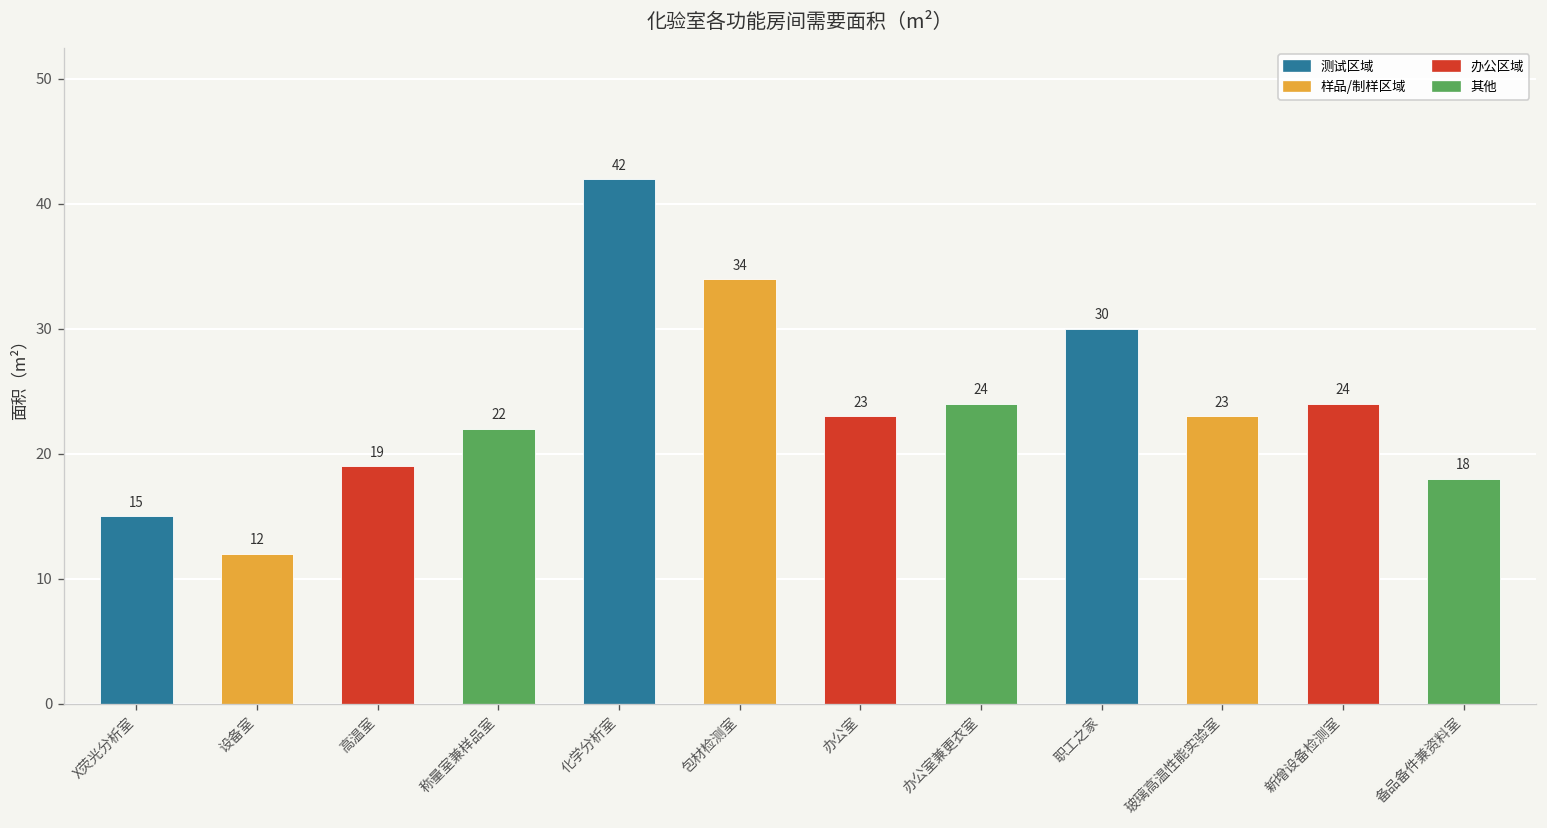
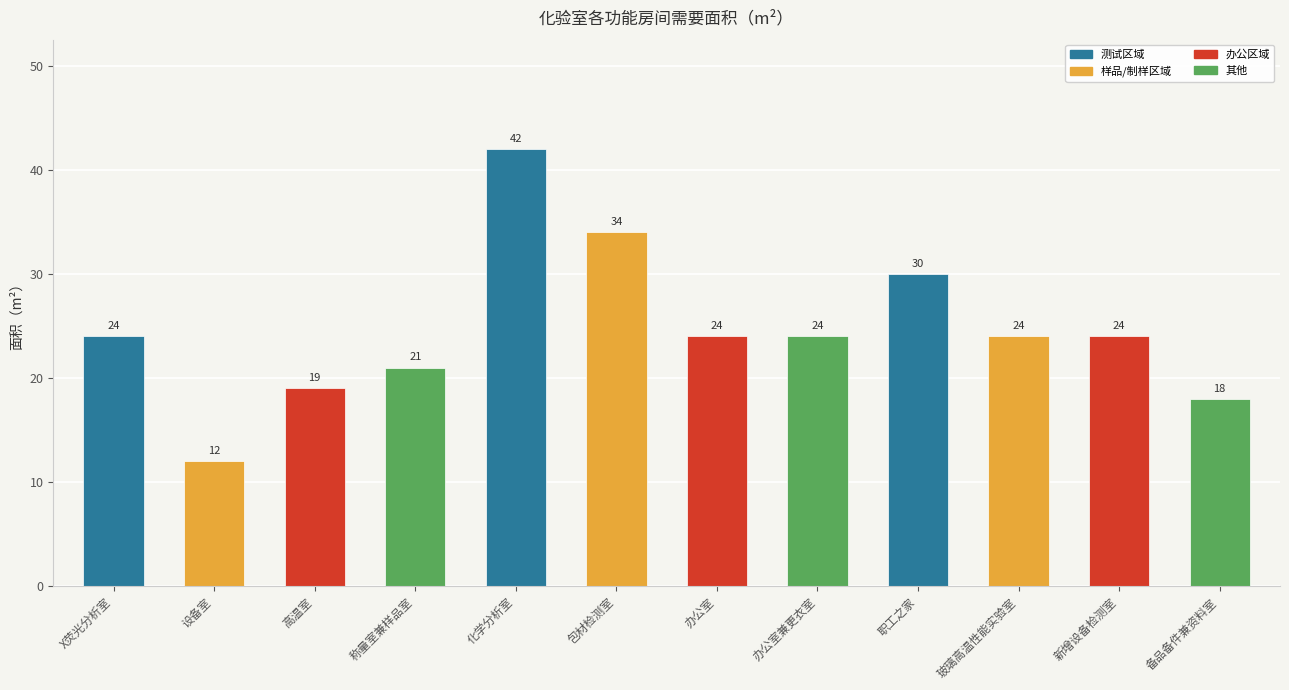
X荧光分析室: 15 -> 24
称量室兼样品室: 22 -> 21
办公室: 23 -> 24
玻璃高温性能实验室: 23 -> 24
